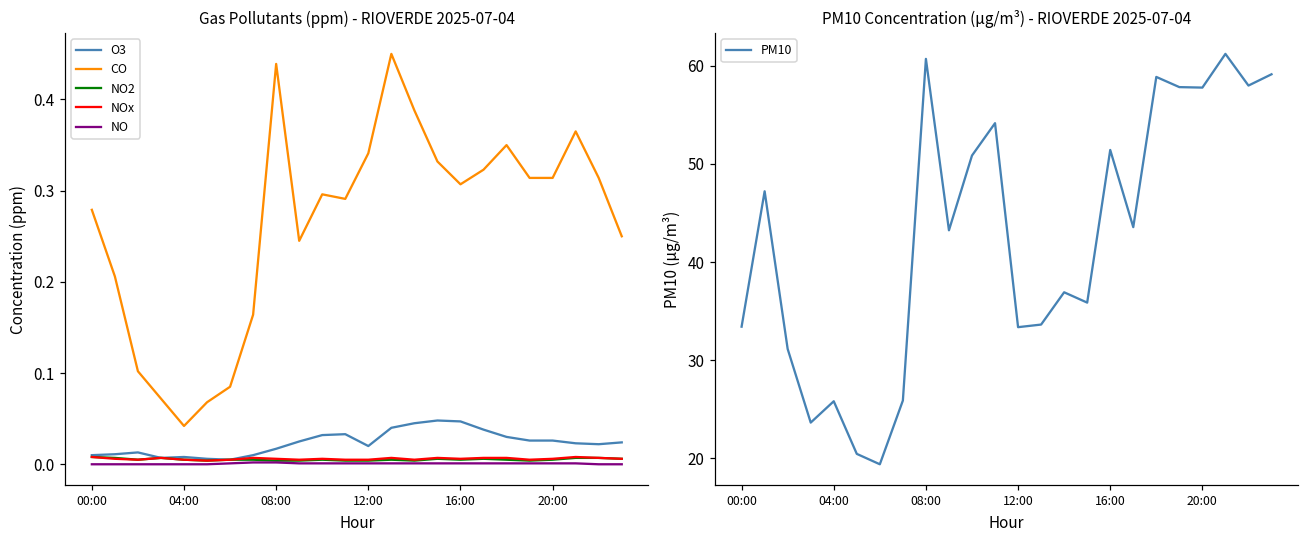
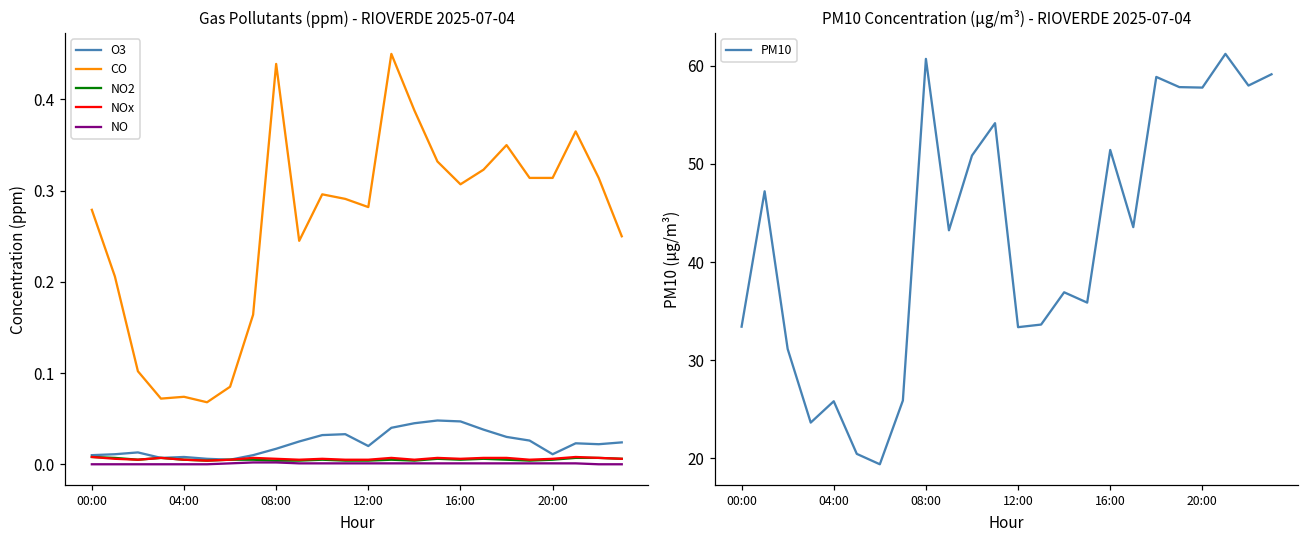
Gas Pollutants (ppm) - RIOVERDE 2025-07-04, CO, 04:00: 0.04 -> 0.07
Gas Pollutants (ppm) - RIOVERDE 2025-07-04, CO, 12:00: 0.34 -> 0.28
Gas Pollutants (ppm) - RIOVERDE 2025-07-04, O3, 20:00: 0.03 -> 0.01
